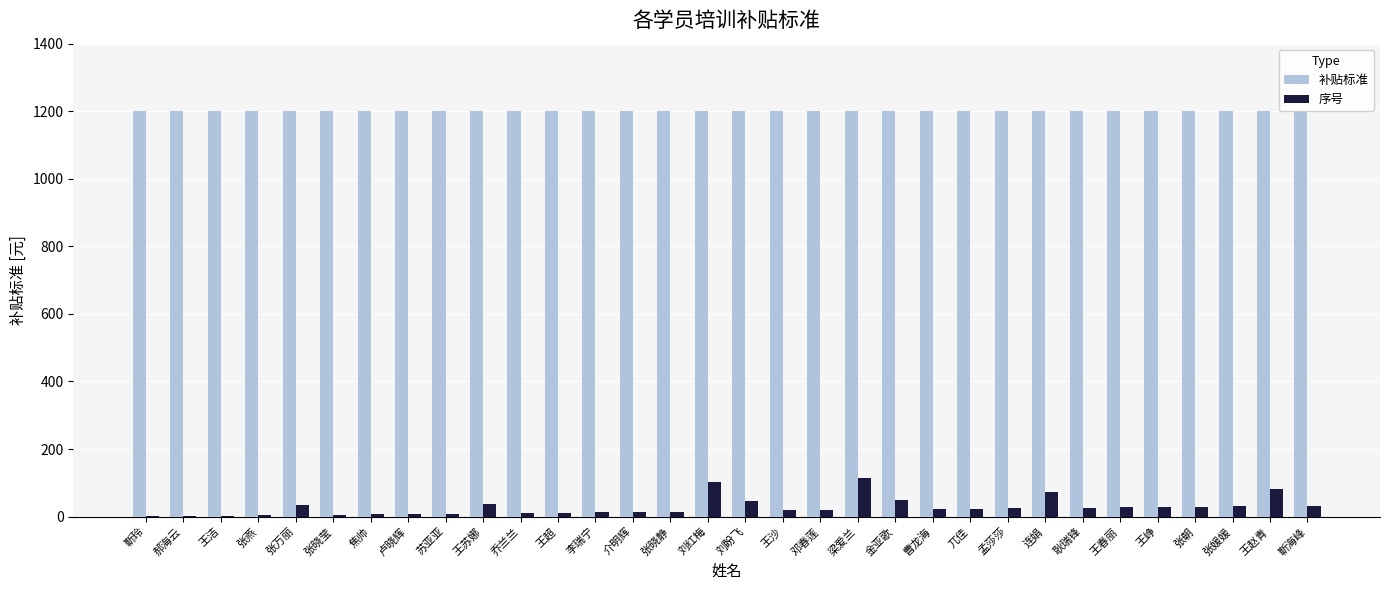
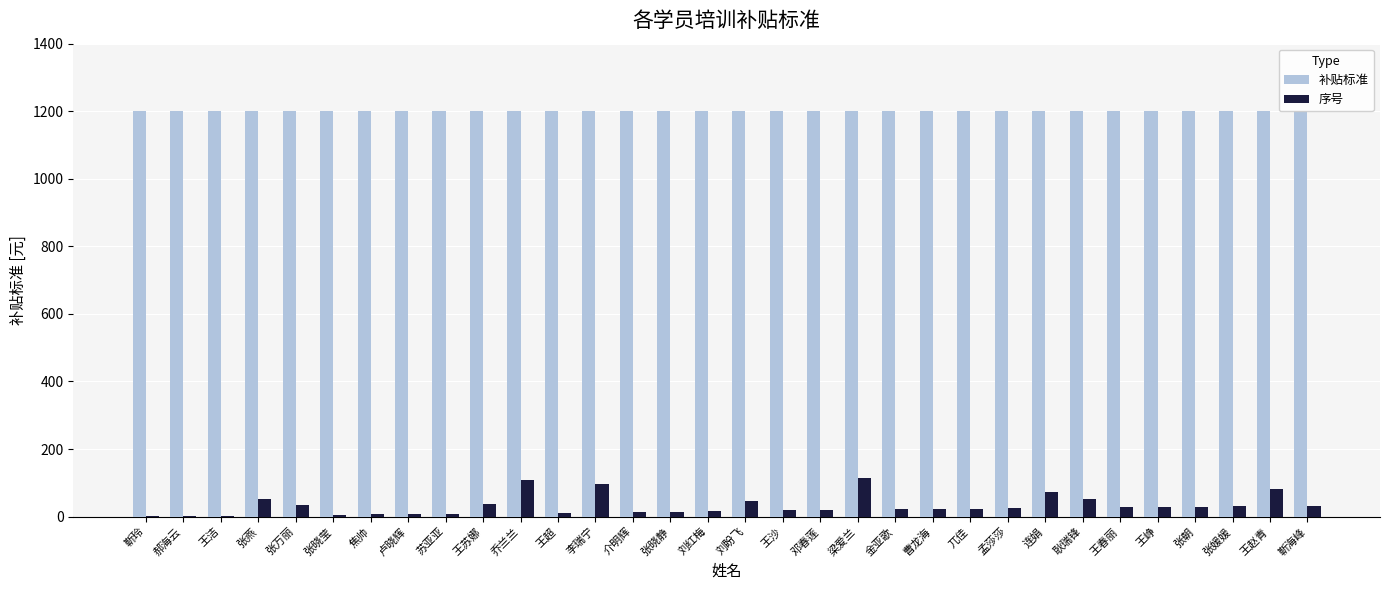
序号, 张燕: 0 -> 50
序号, 乔兰兰: 10 -> 110
序号, 李瑞宁: 10 -> 100
序号, 刘红梅: 100 -> 20
序号, 金亚歌: 50 -> 20
序号, 耿瑞锋: 30 -> 50
